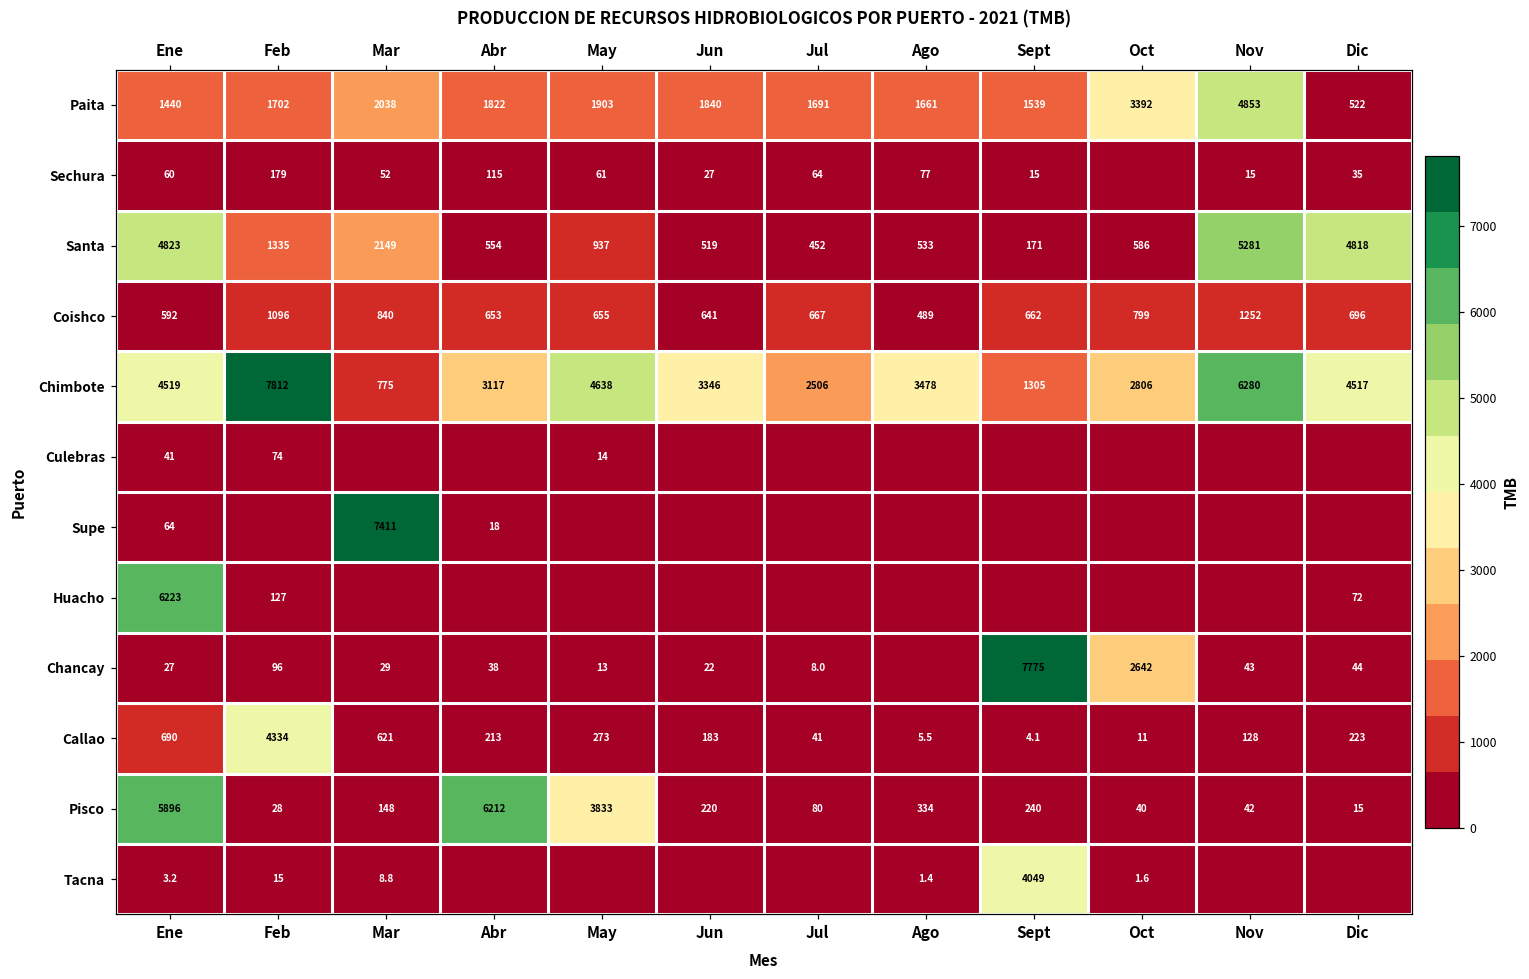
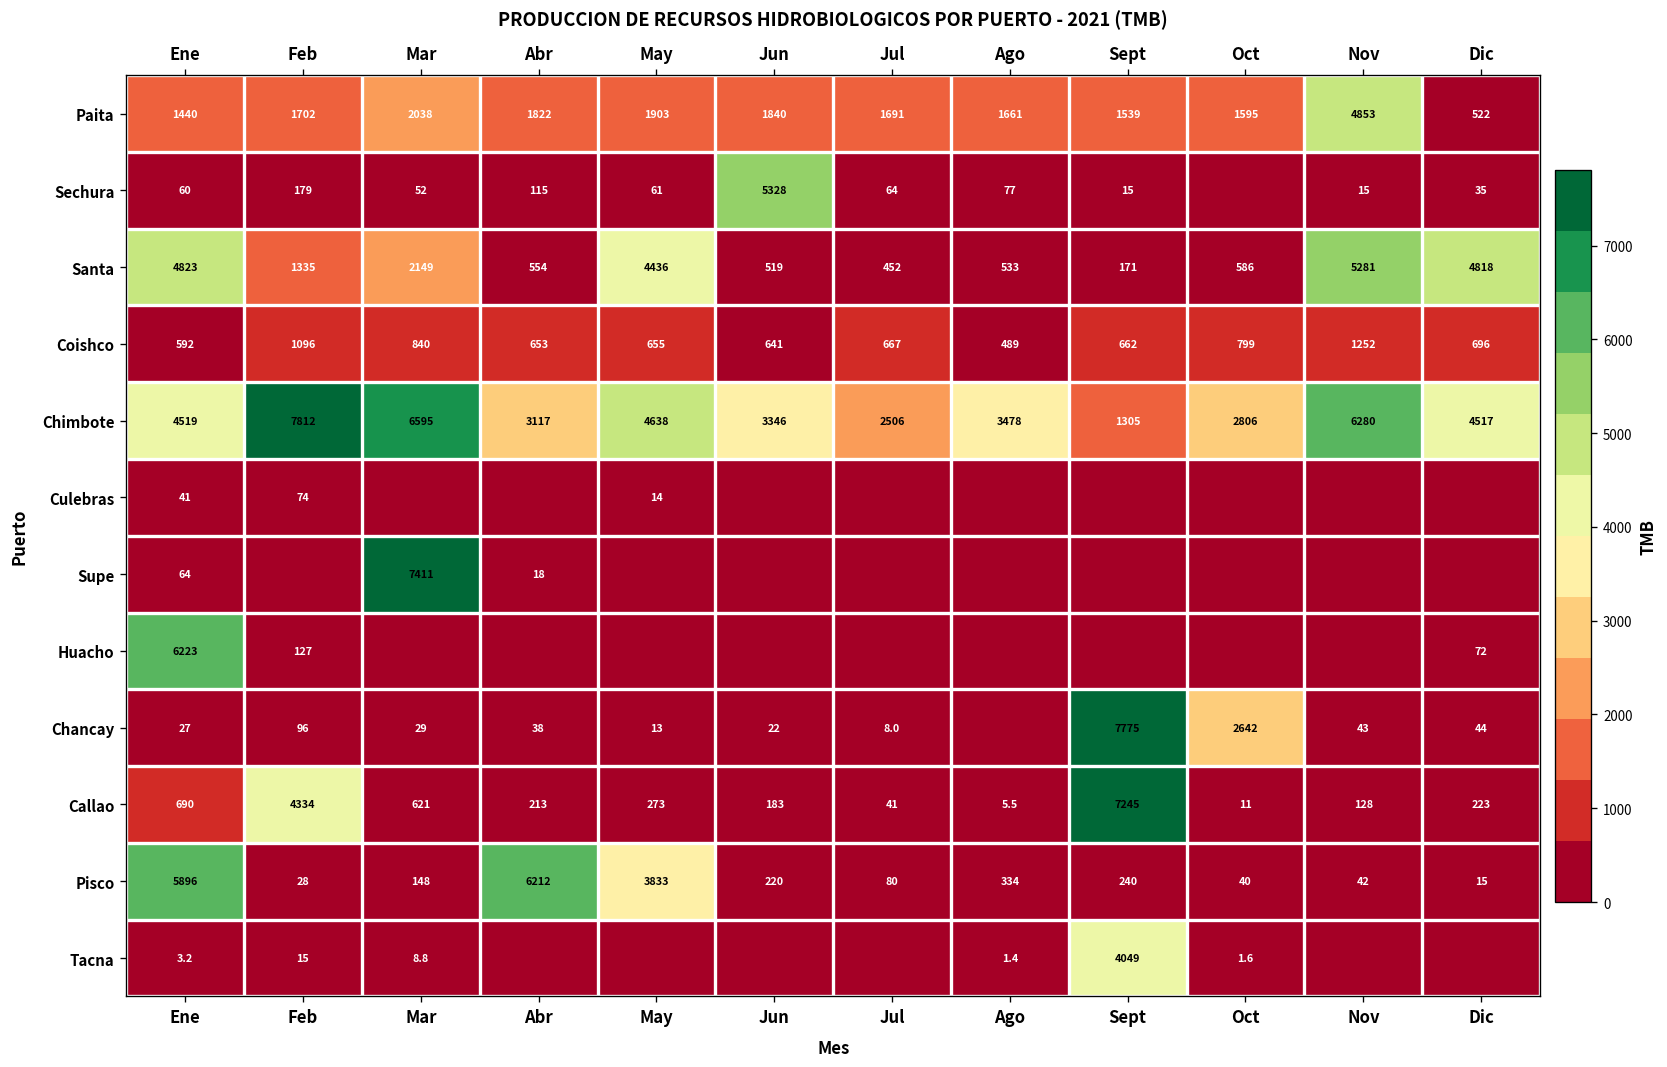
Paita, Oct: 3392 -> 1595
Sechura, Jun: 27 -> 5328
Santa, May: 937 -> 4436
Chimbote, Mar: 775 -> 6595
Callao, Sept: 4.1 -> 7245
